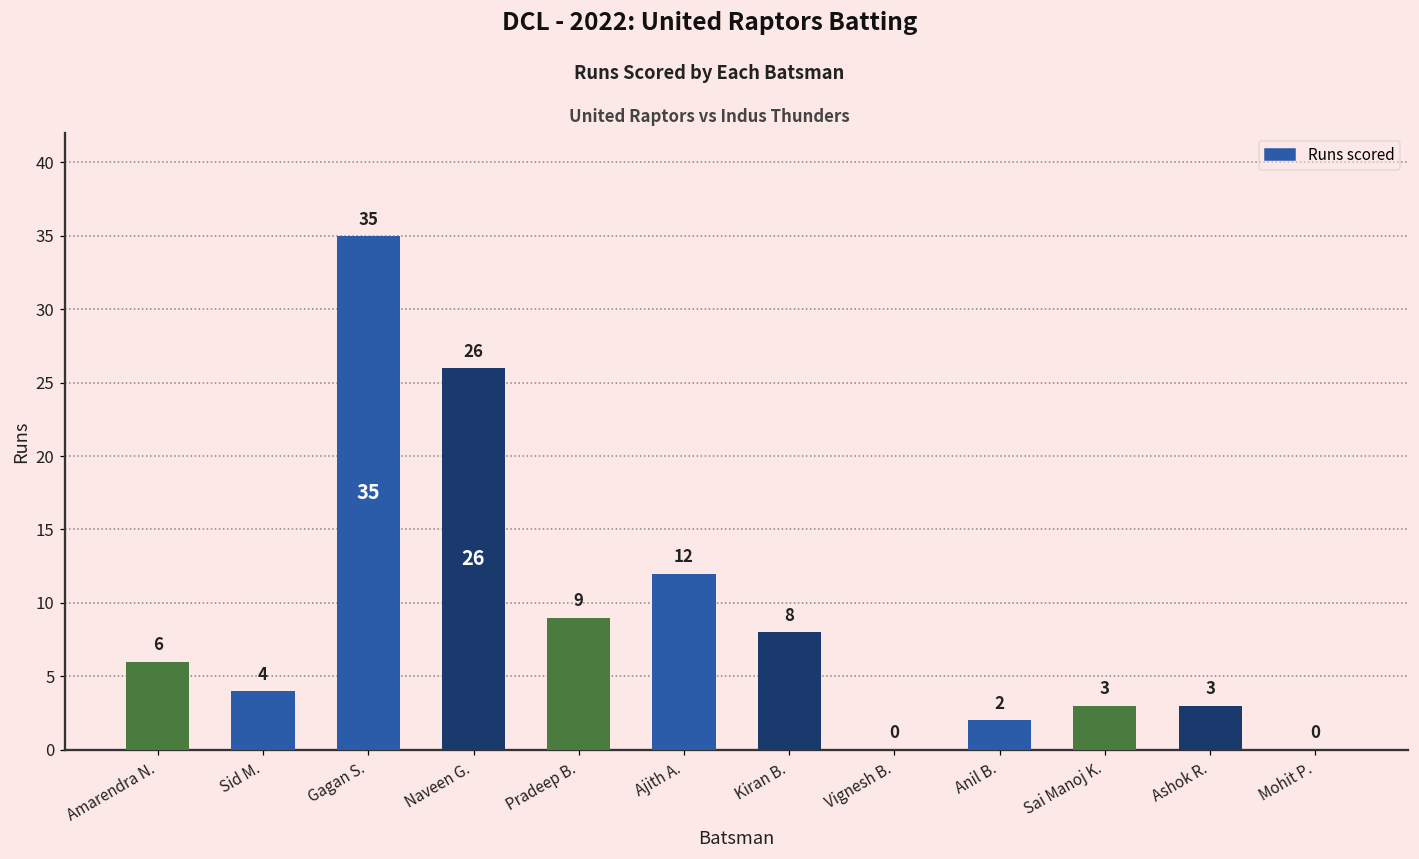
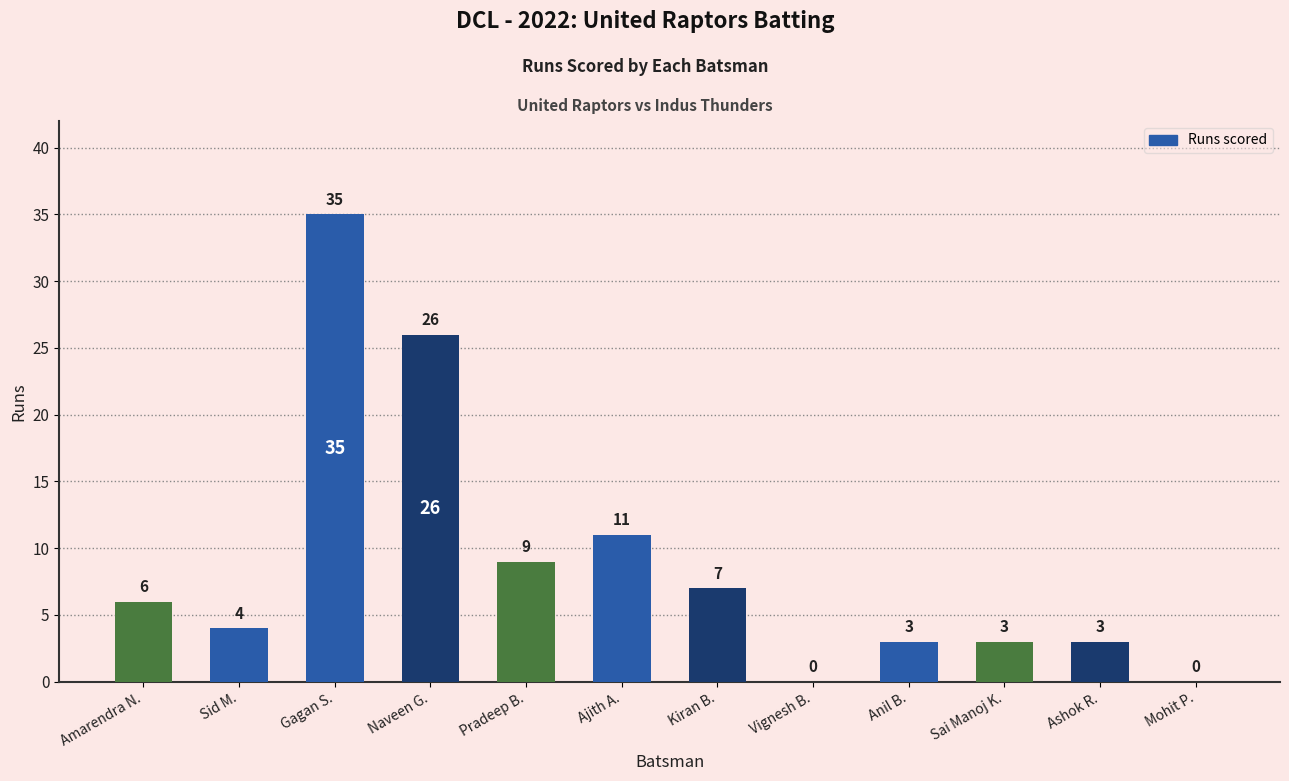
Ajith A.: 12 -> 11
Kiran B.: 8 -> 7
Anil B.: 2 -> 3
